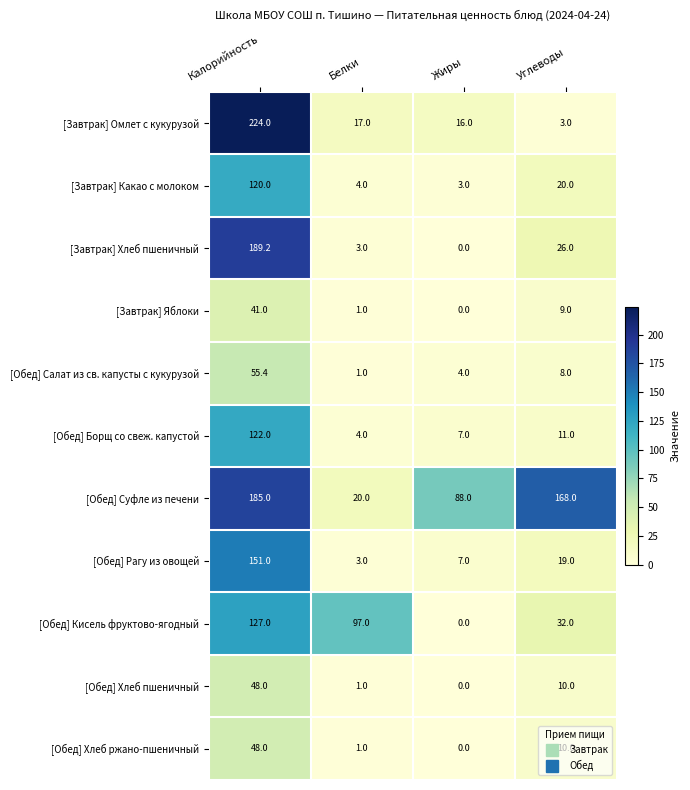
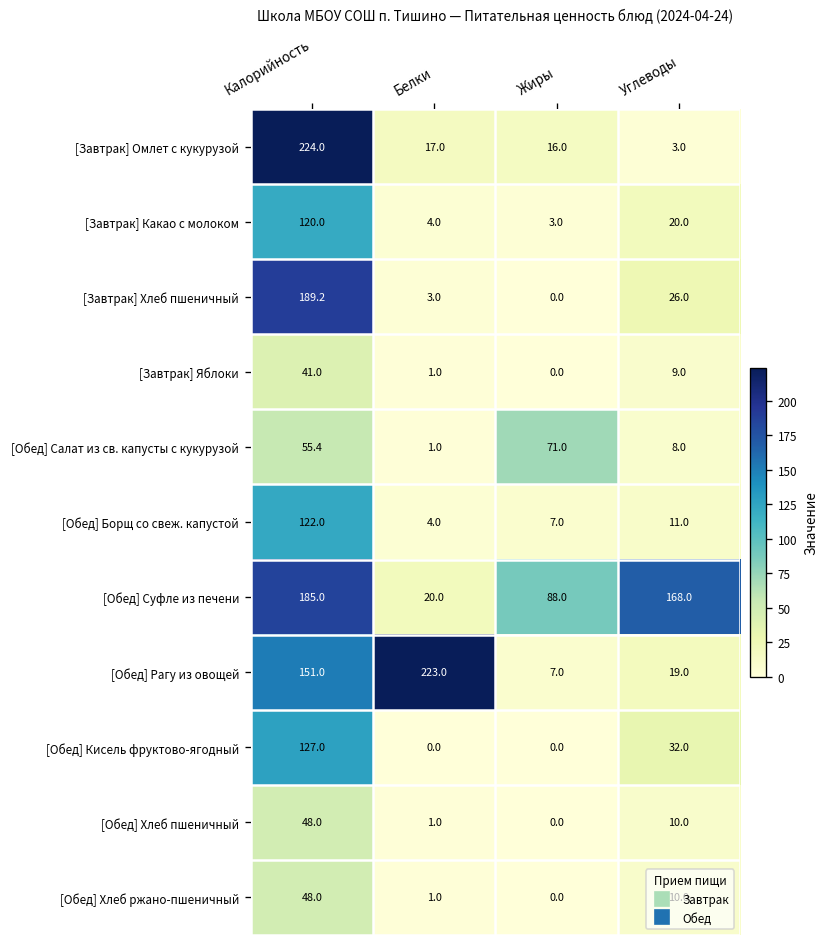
[Обед] Салат из св. капусты с кукурузой, Жиры: 4.0 -> 71.0
[Обед] Рагу из овощей, Белки: 3.0 -> 223.0
[Обед] Кисель фруктово-ягодный, Белки: 97.0 -> 0.0
